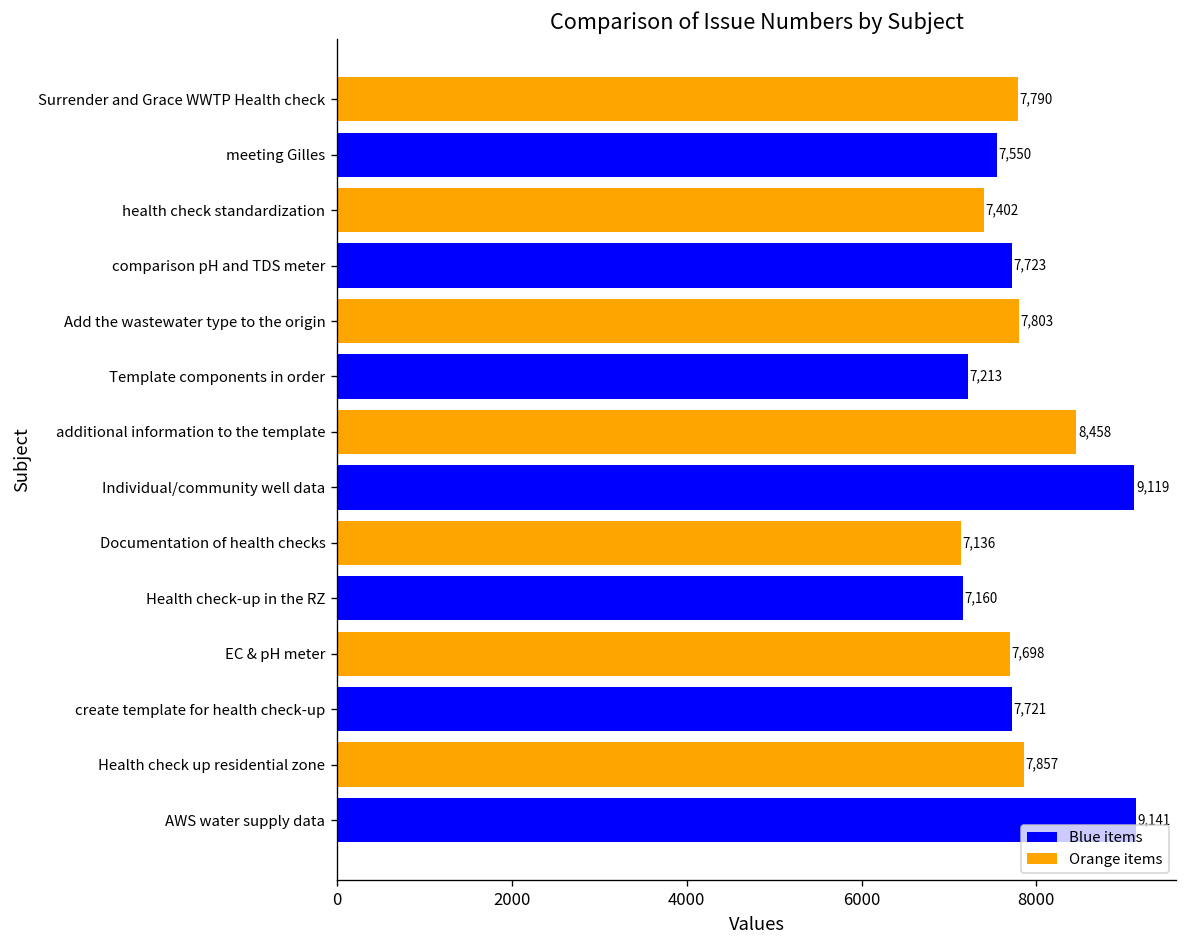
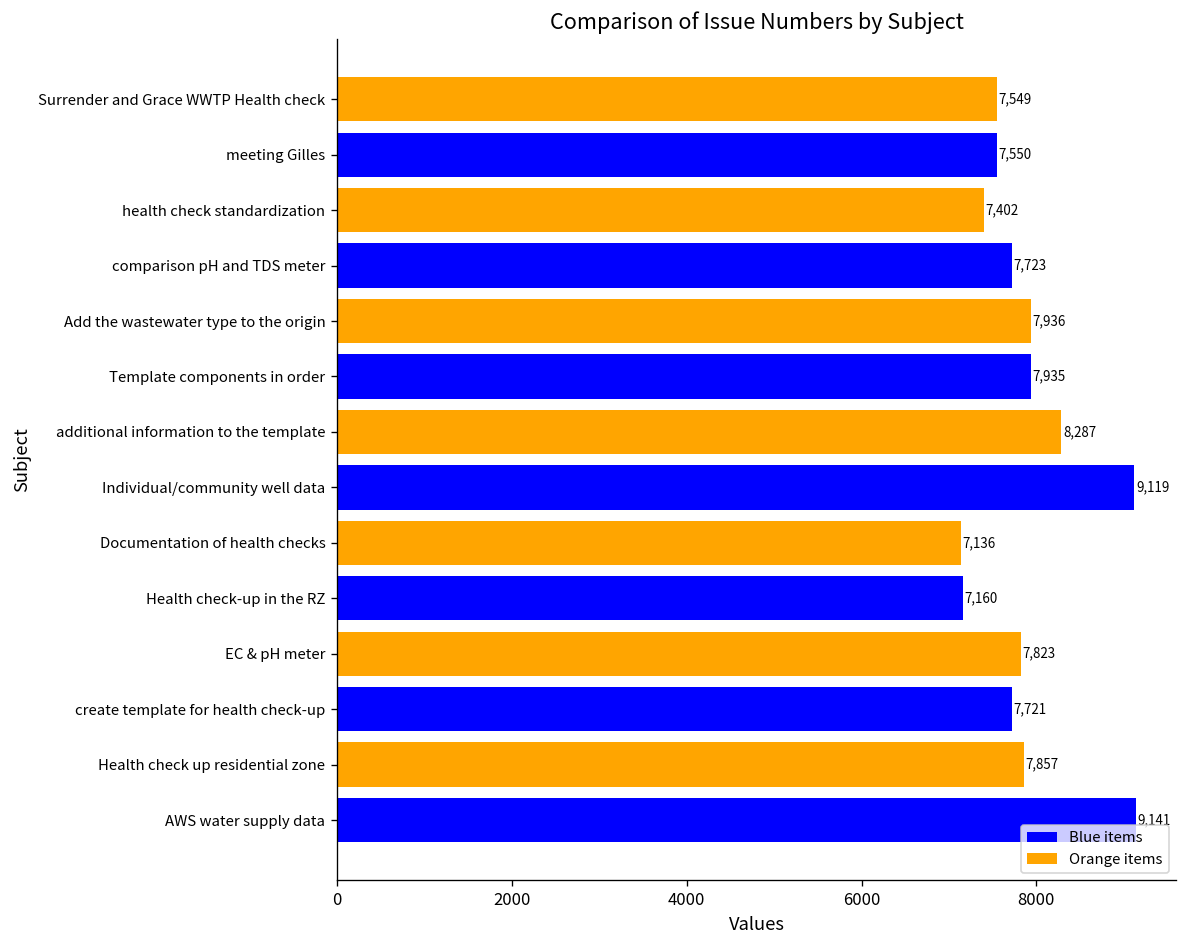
Surrender and Grace WWTP Health check: 7,790 -> 7,549
Add the wastewater type to the origin: 7,803 -> 7,936
Template components in order: 7,213 -> 7,935
additional information to the template: 8,458 -> 8,287
EC & pH meter: 7,698 -> 7,823
